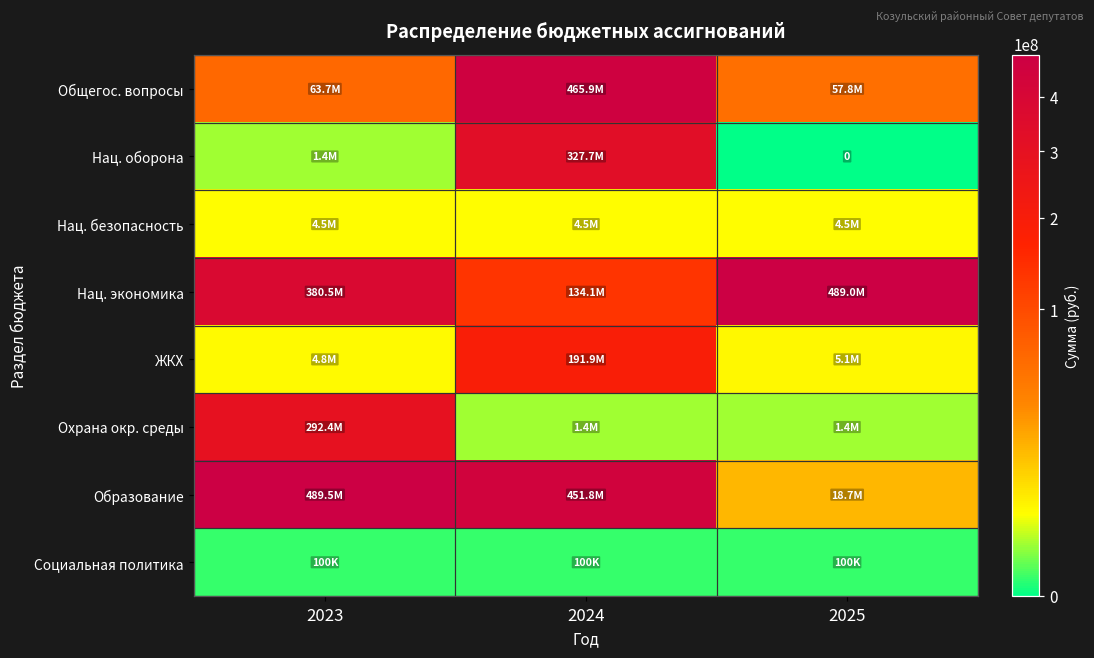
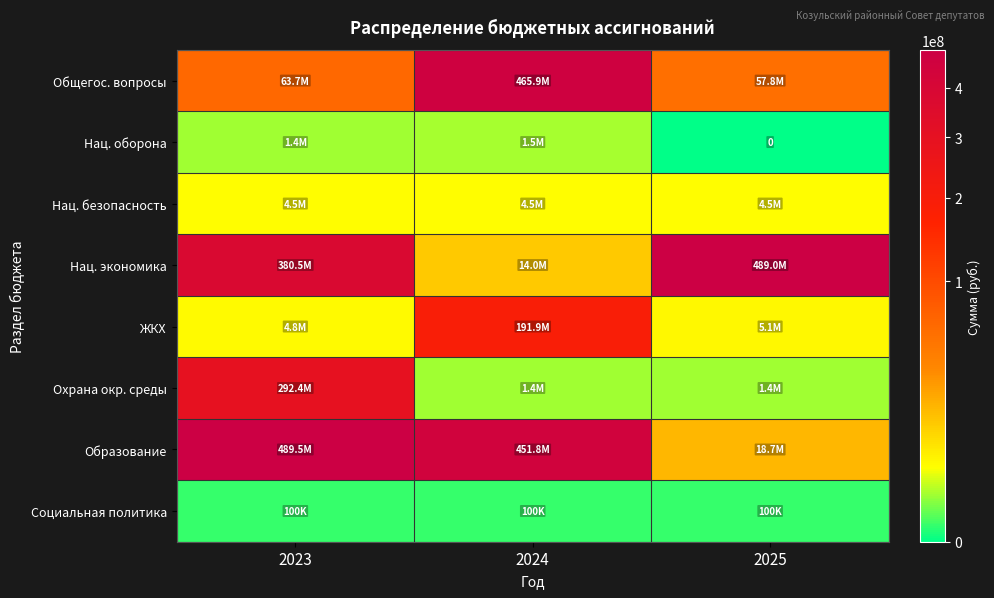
Нац. оборона, 2024: 327.7M -> 1.5M
Нац. экономика, 2024: 134.1M -> 14.0M
